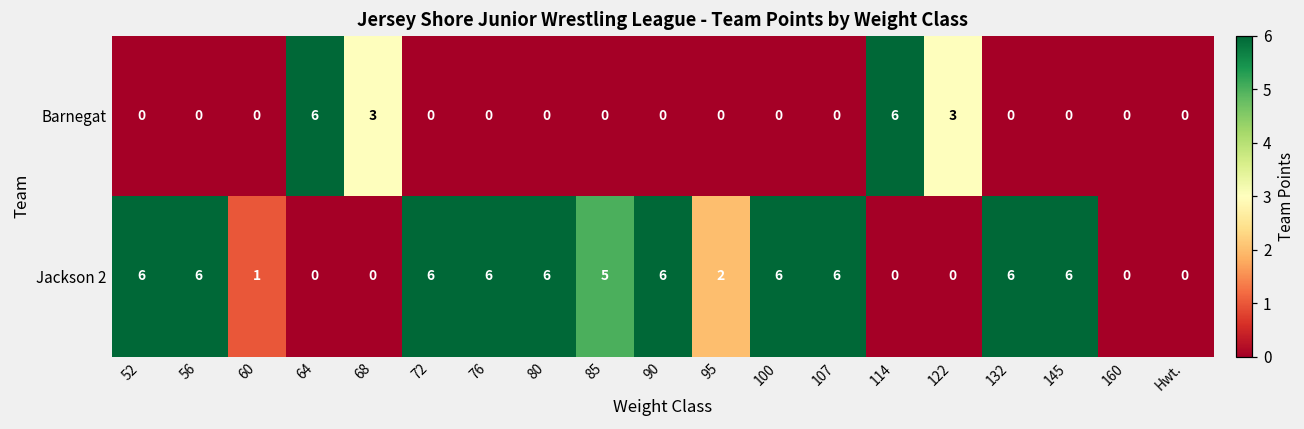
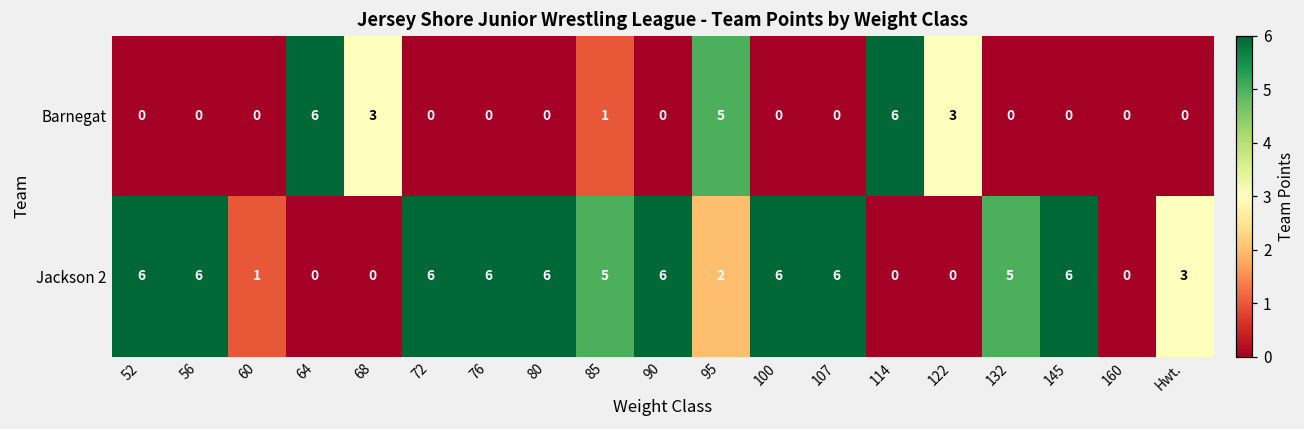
Barnegat, 85: 0 -> 1
Barnegat, 95: 0 -> 5
Jackson 2, 132: 6 -> 5
Jackson 2, Hwt.: 0 -> 3
